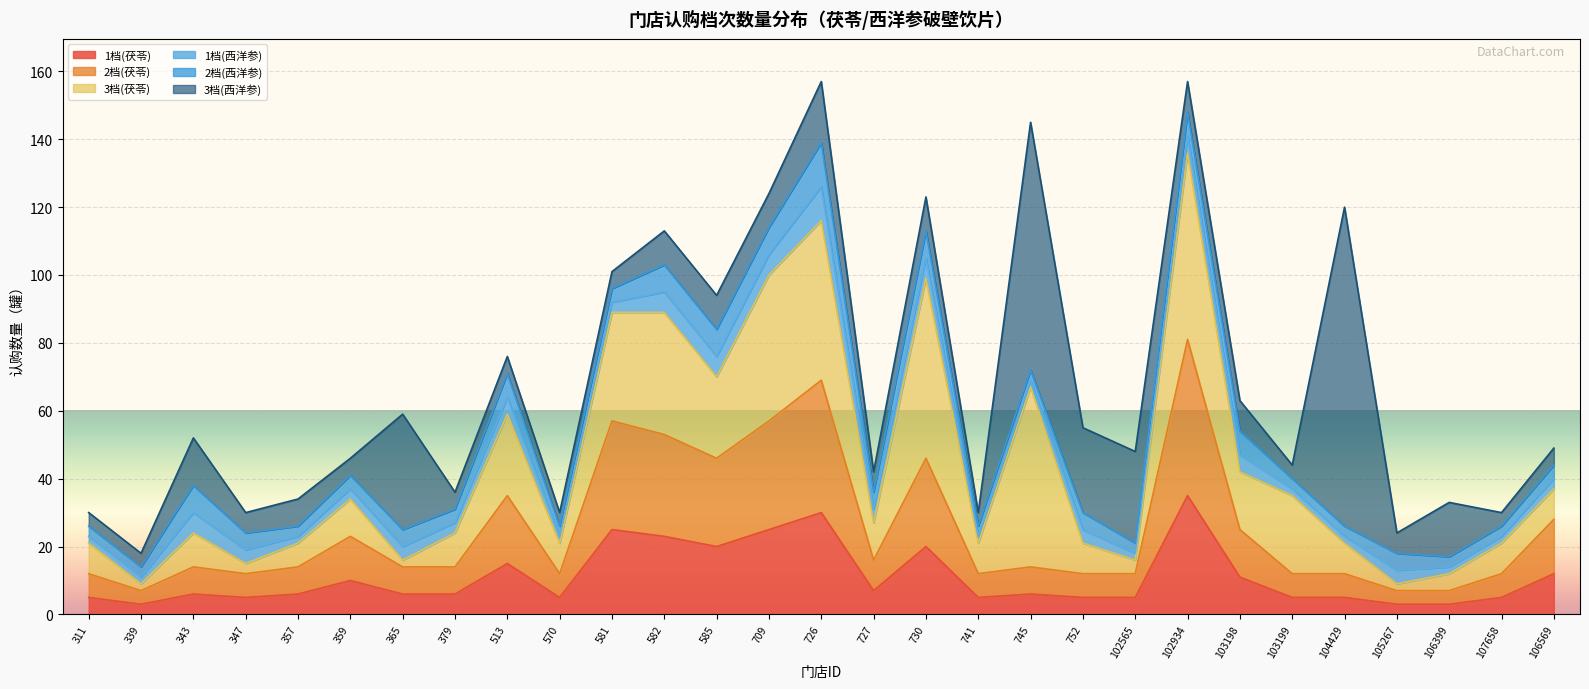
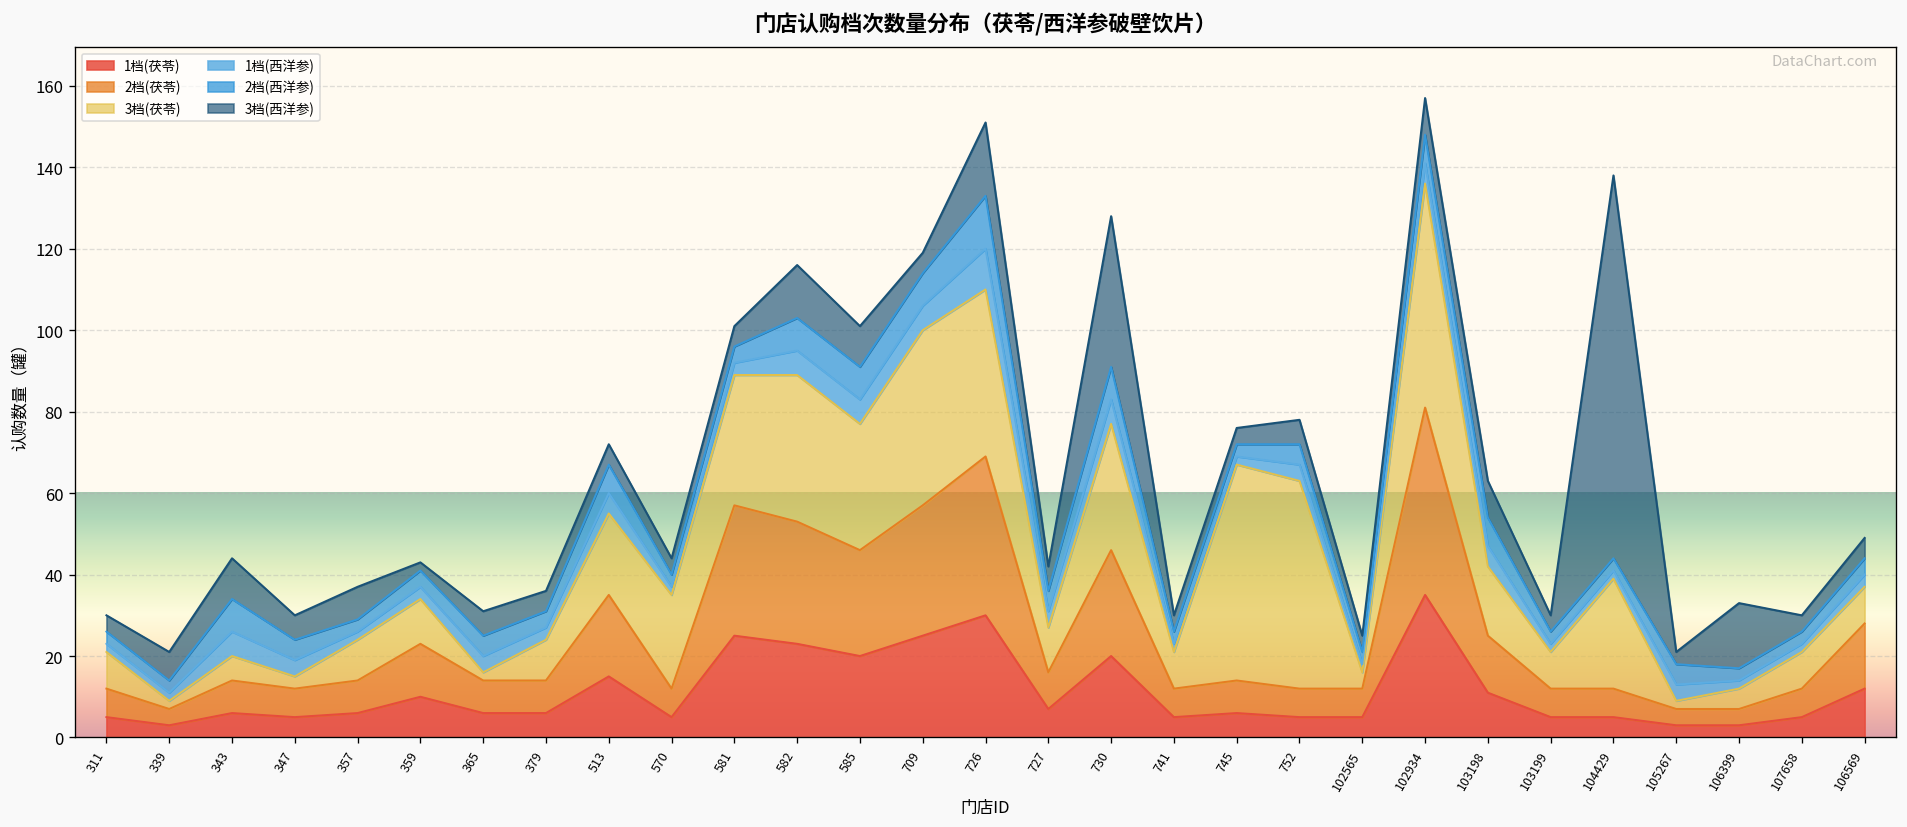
3档(西洋参), 339: 4 -> 7
3档(茯苓), 343: 10 -> 6
3档(西洋参), 343: 14 -> 10
3档(茯苓), 357: 7 -> 10
3档(西洋参), 359: 5 -> 2
3档(西洋参), 365: 34 -> 6
3档(茯苓), 513: 24 -> 20
3档(茯苓), 570: 9 -> 23
3档(西洋参), 582: 10 -> 13
3档(茯苓), 585: 24 -> 31
3档(西洋参), 709: 10 -> 5
3档(茯苓), 726: 47 -> 41
3档(茯苓), 730: 53 -> 31
3档(西洋参), 730: 10 -> 37
3档(西洋参), 745: 73 -> 4
3档(茯苓), 752: 9 -> 51
3档(西洋参), 752: 25 -> 6
3档(西洋参), 102565: 27 -> 4
3档(茯苓), 103199: 23 -> 9
3档(茯苓), 104429: 9 -> 27
3档(西洋参), 105267: 6 -> 3
